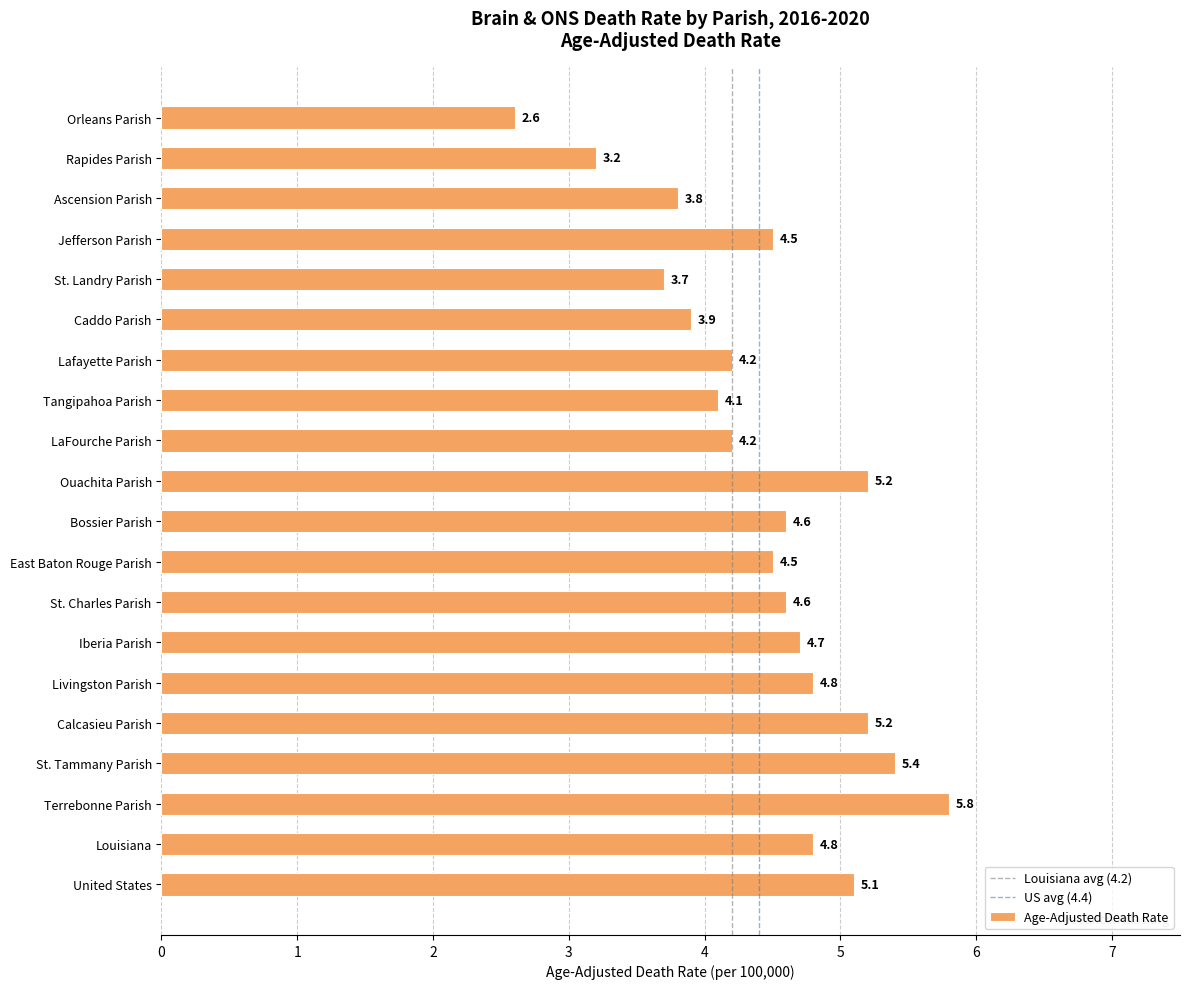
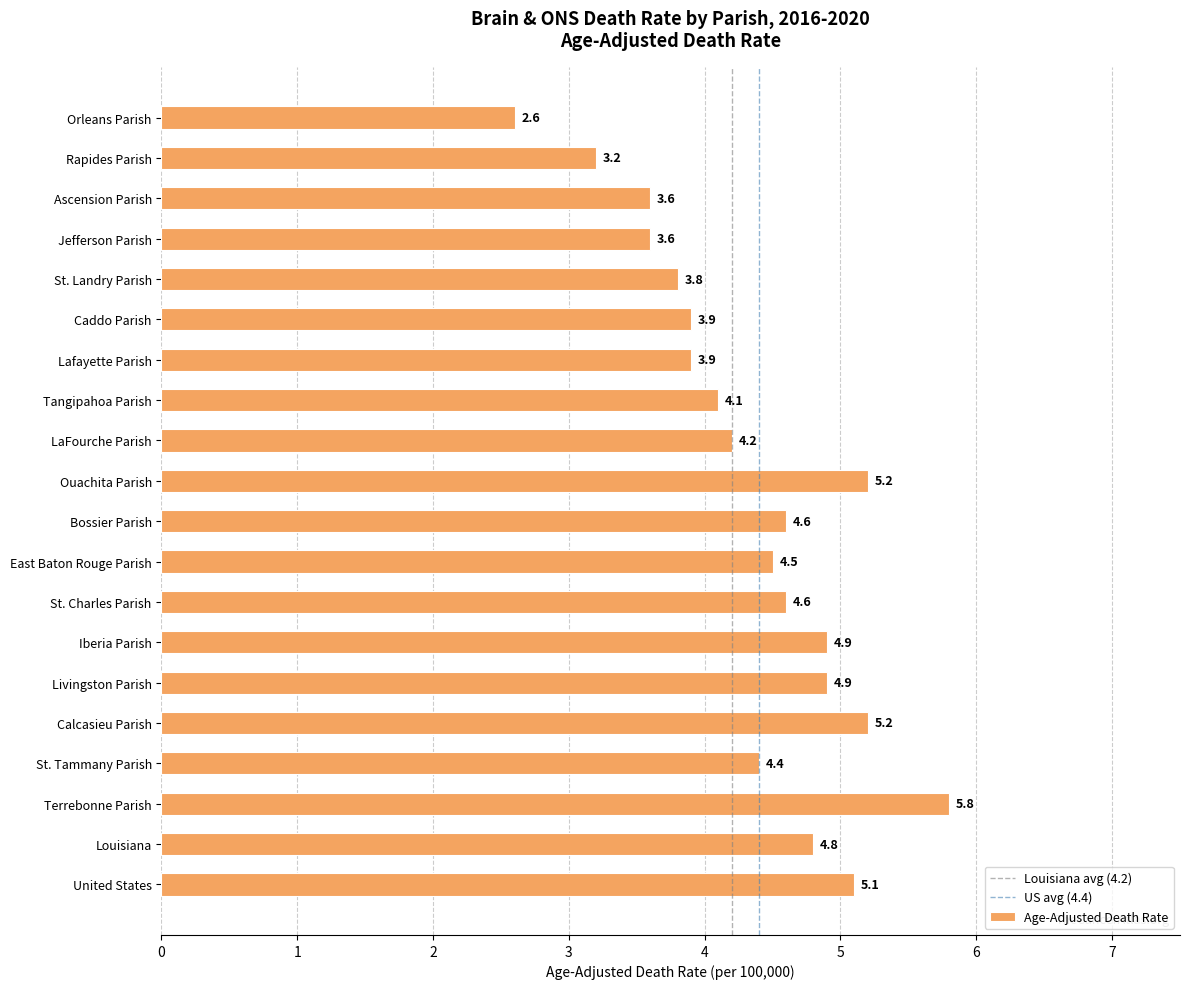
Ascension Parish: 3.8 -> 3.6
Jefferson Parish: 4.5 -> 3.6
St. Landry Parish: 3.7 -> 3.8
Lafayette Parish: 4.2 -> 3.9
Iberia Parish: 4.7 -> 4.9
Livingston Parish: 4.8 -> 4.9
St. Tammany Parish: 5.4 -> 4.4
